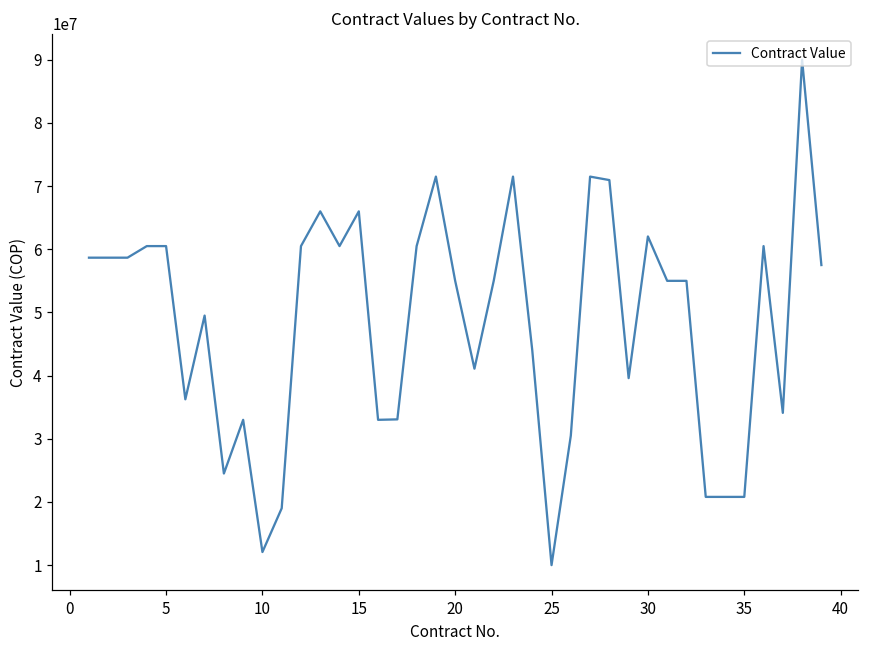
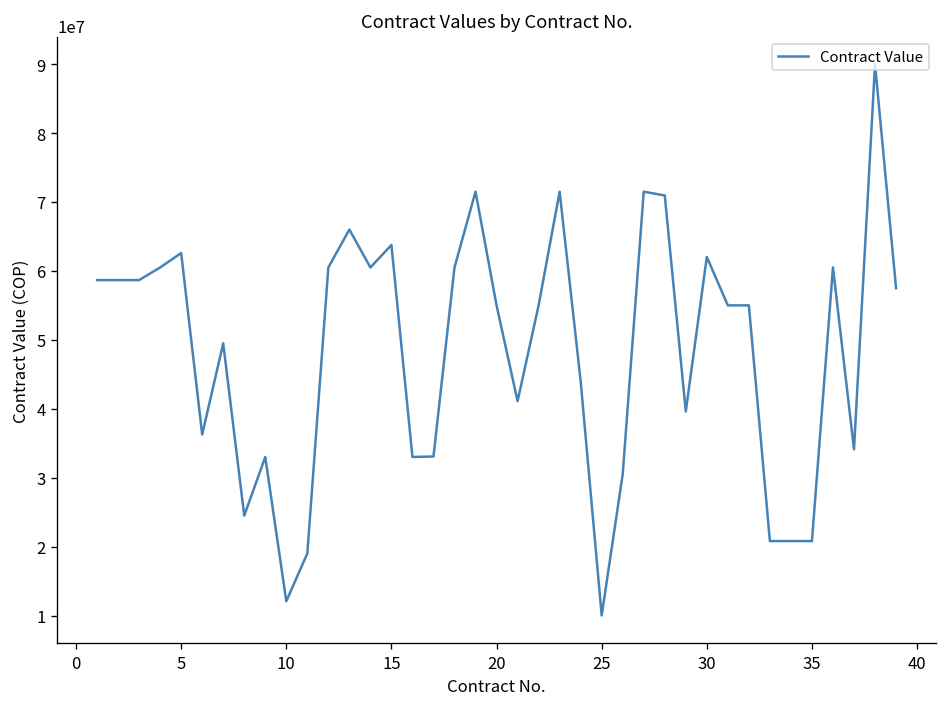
5: 61000000 -> 63000000
15: 66000000 -> 64000000
